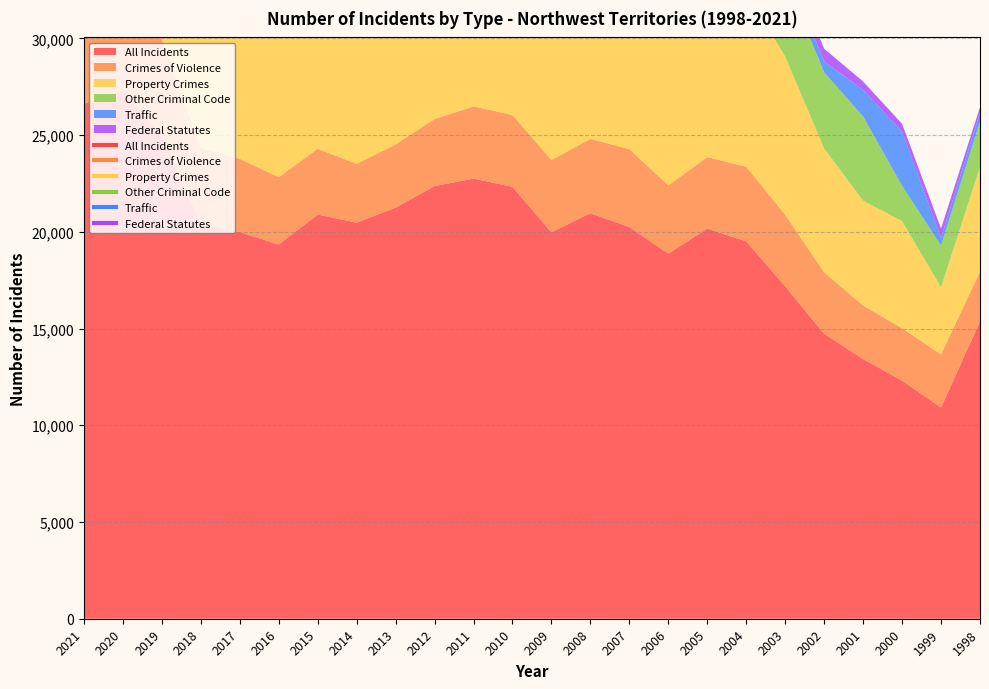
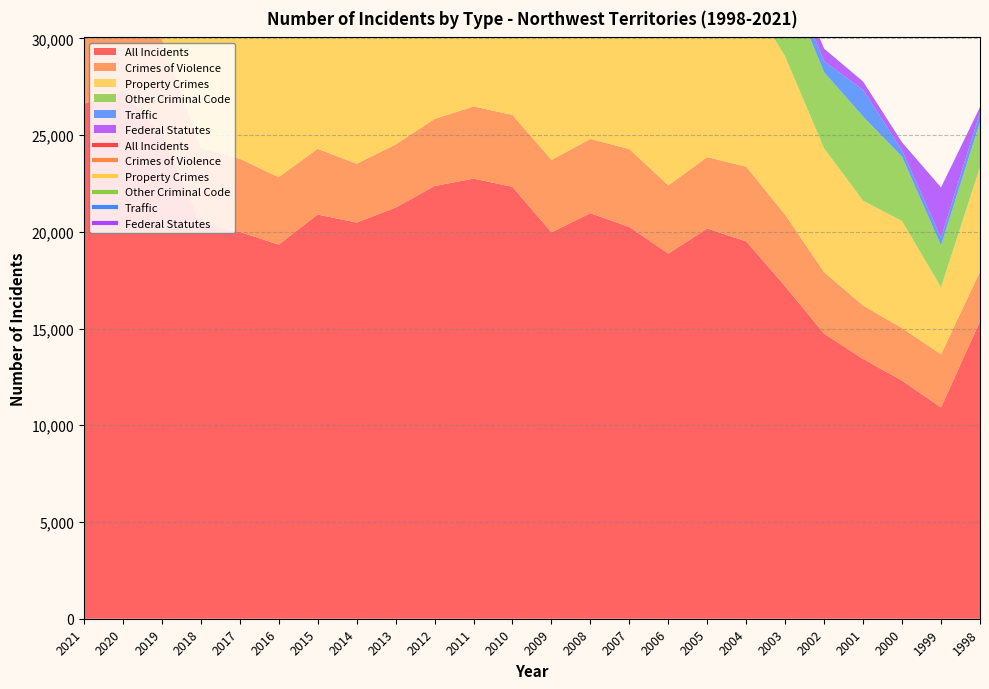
Other Criminal Code, 2000: 1,800 -> 3,300
Traffic, 2000: 2,800 -> 300
Federal Statutes, 1999: 500 -> 2,600
